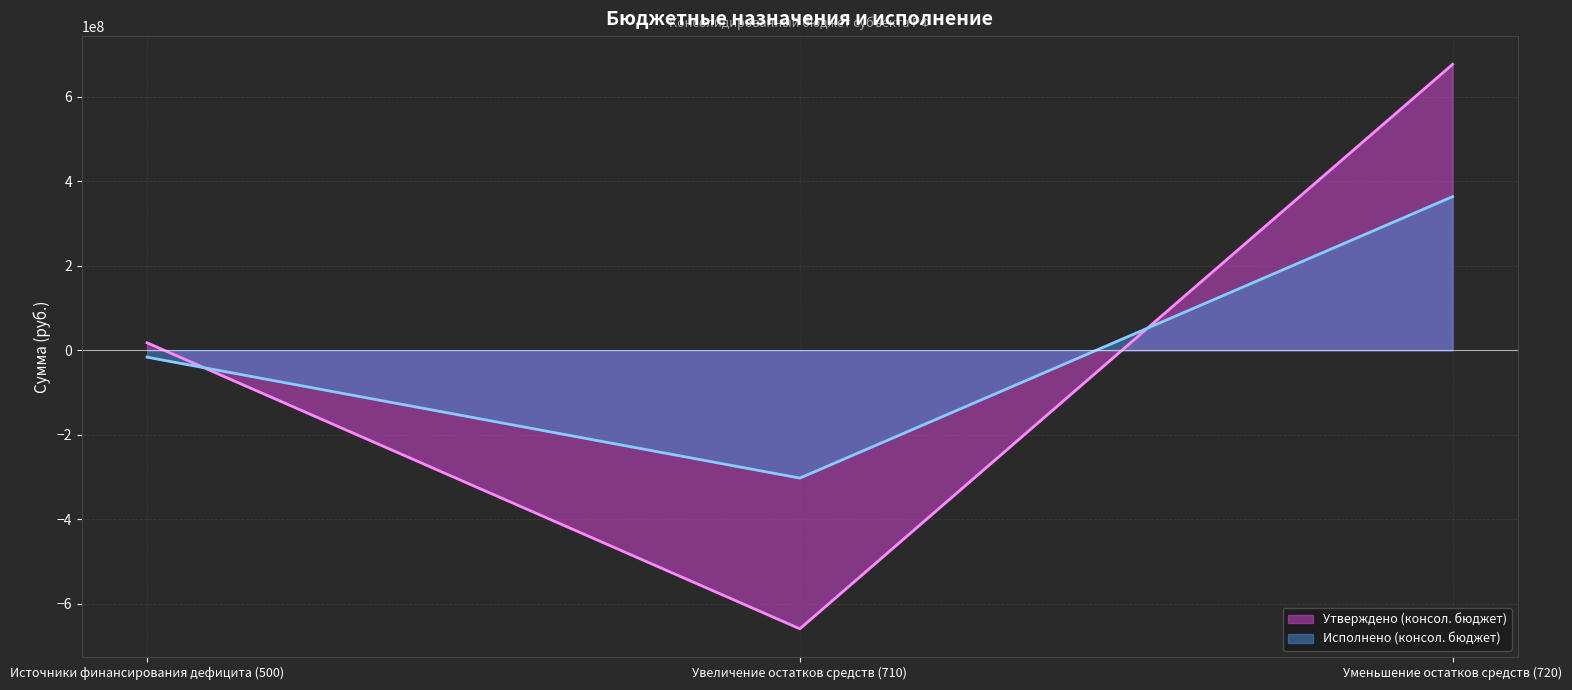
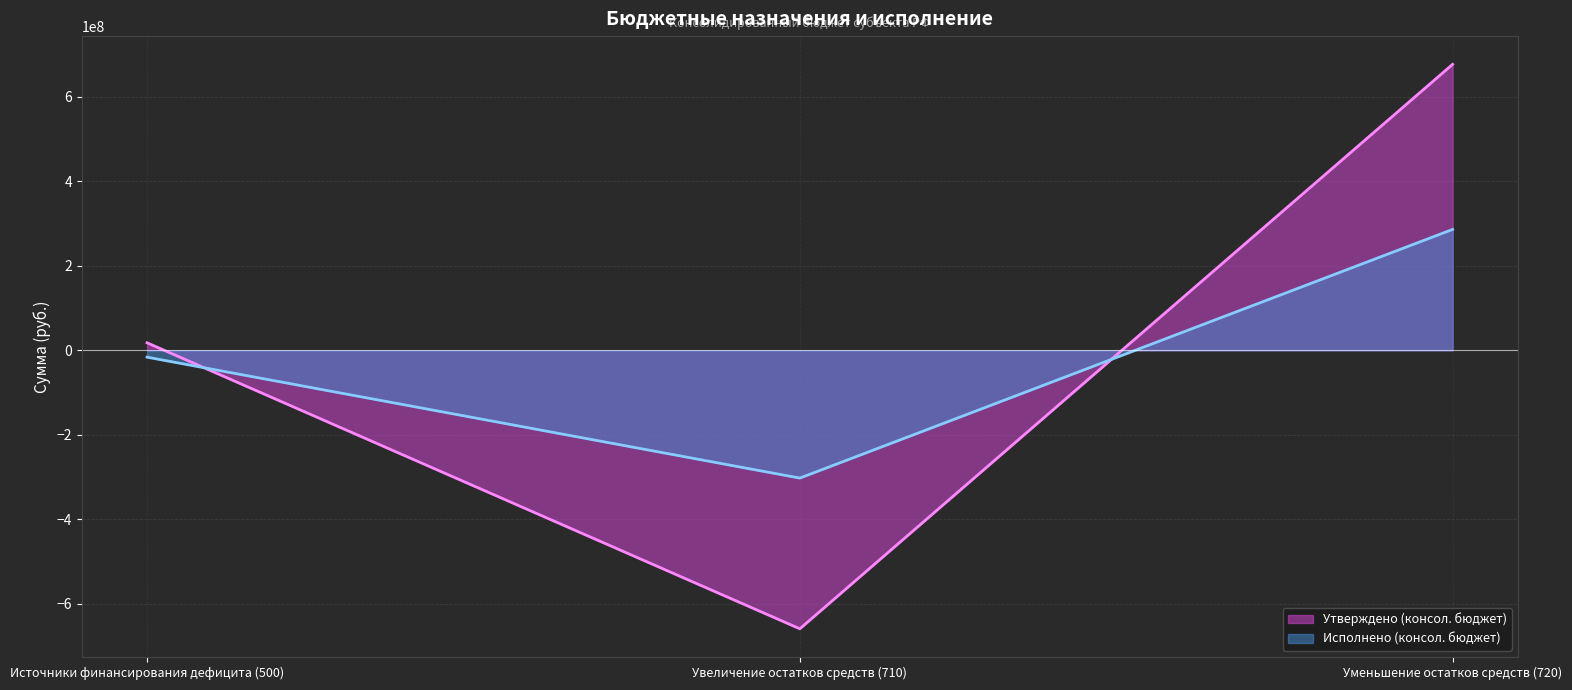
Исполнено (консол. бюджет), Уменьшение остатков средств (720): 360000000 -> 290000000
